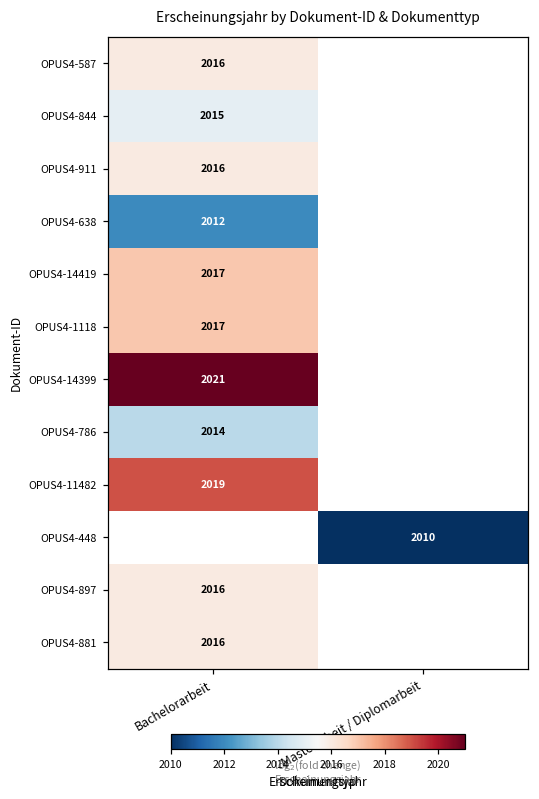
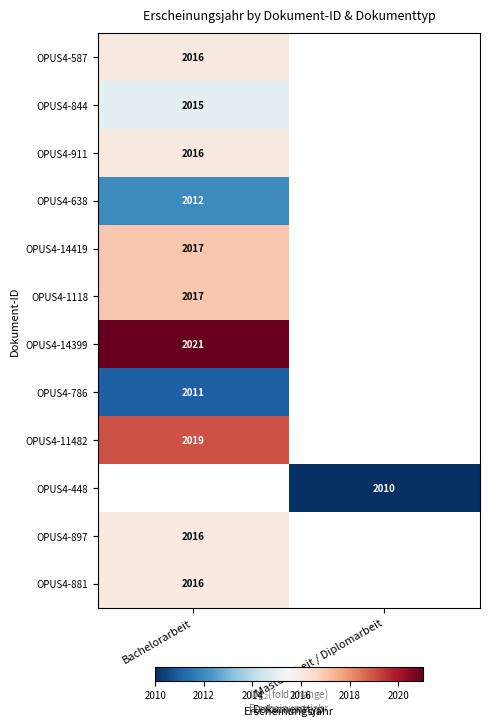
OPUS4-786, Bachelorarbeit: 2014 -> 2011
